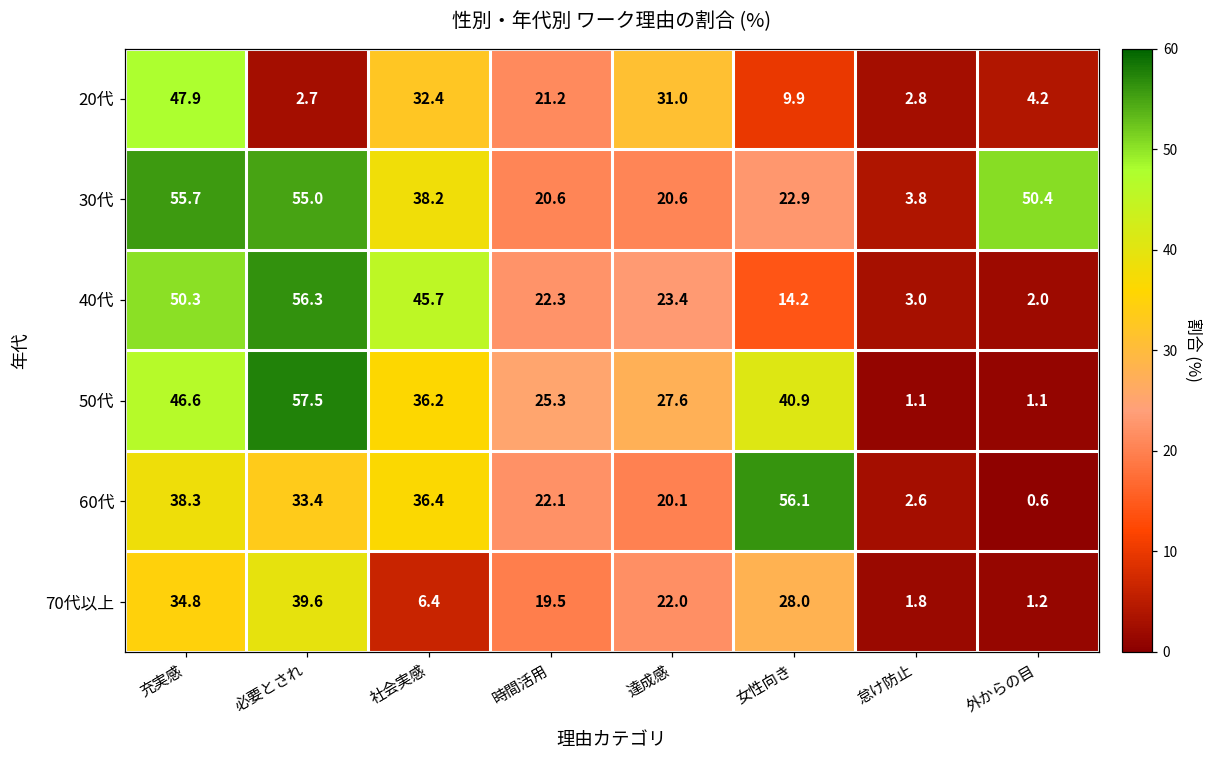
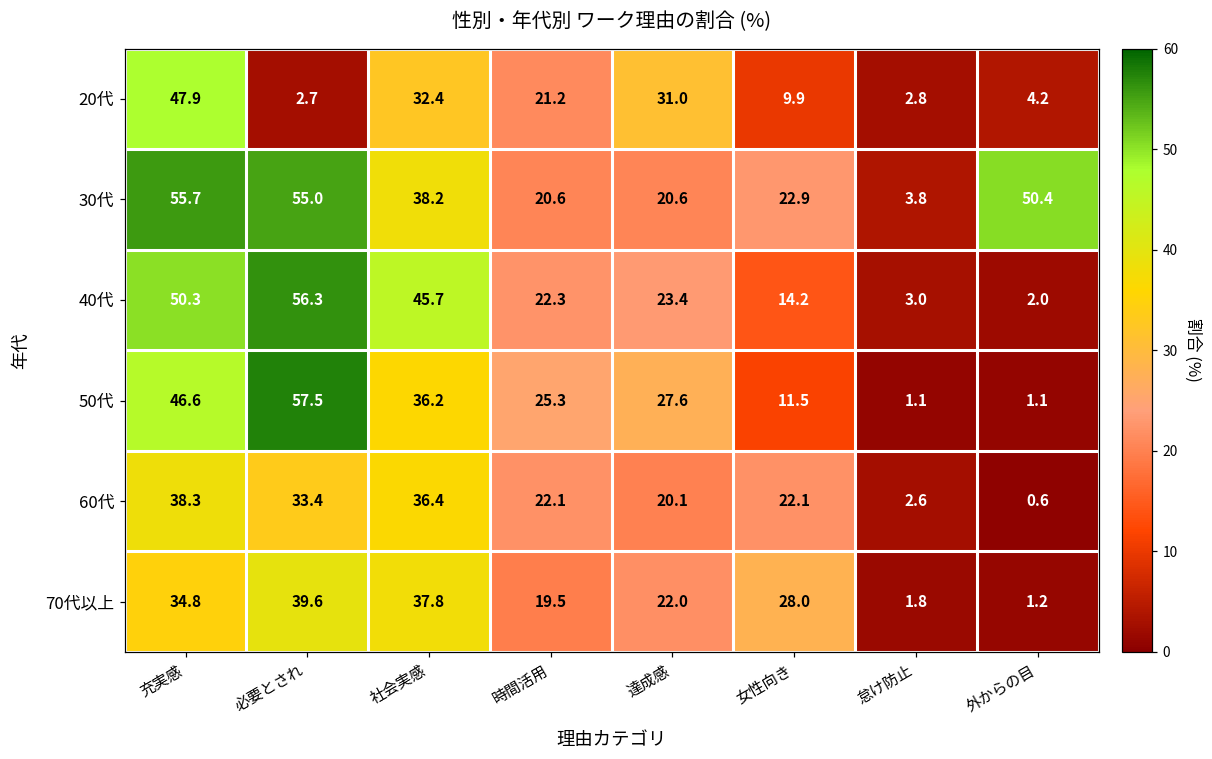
50代, 女性向き: 40.9 -> 11.5
60代, 女性向き: 56.1 -> 22.1
70代以上, 社会実感: 6.4 -> 37.8
